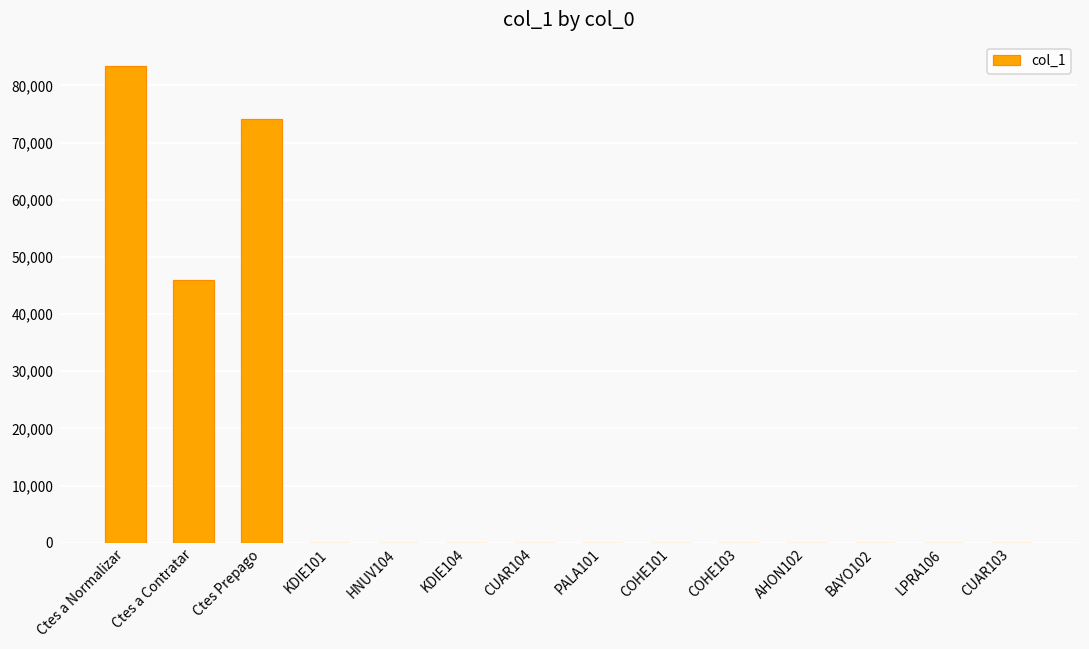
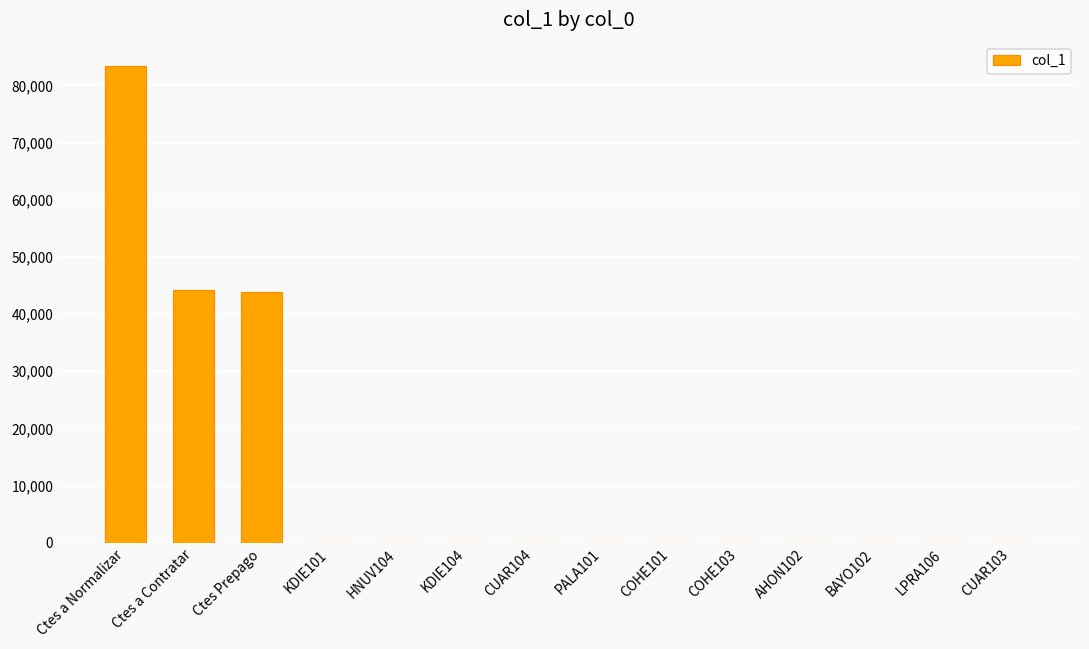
Ctes a Contratar: 46,000 -> 44,000
Ctes Prepago: 74,000 -> 44,000
